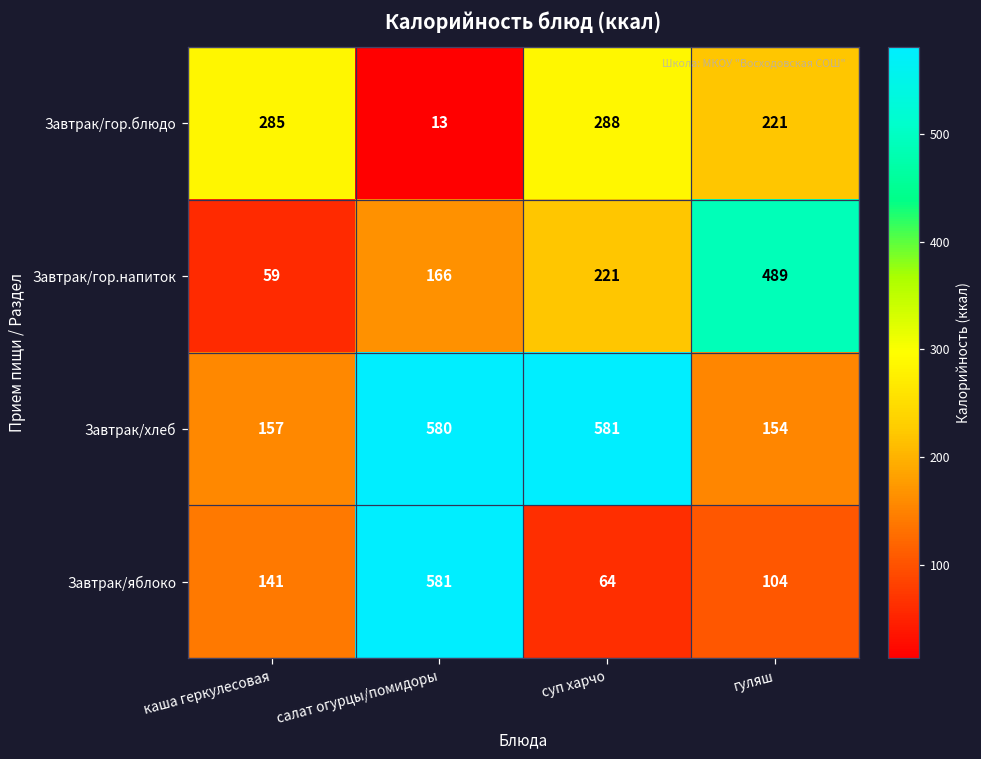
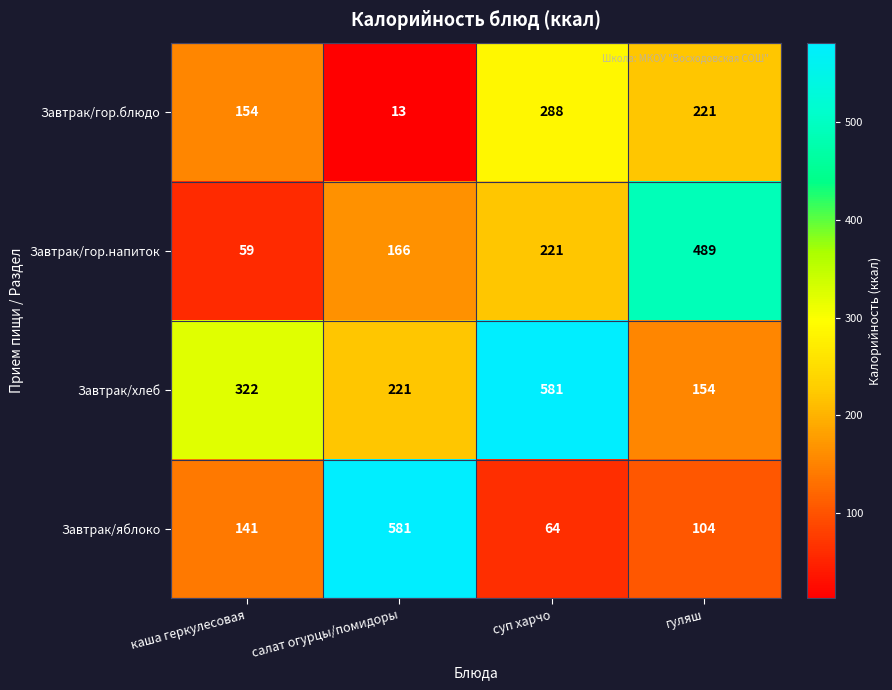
Завтрак/гор.блюдо, каша геркулесовая: 285 -> 154
Завтрак/хлеб, каша геркулесовая: 157 -> 322
Завтрак/хлеб, салат огурцы/помидоры: 580 -> 221
